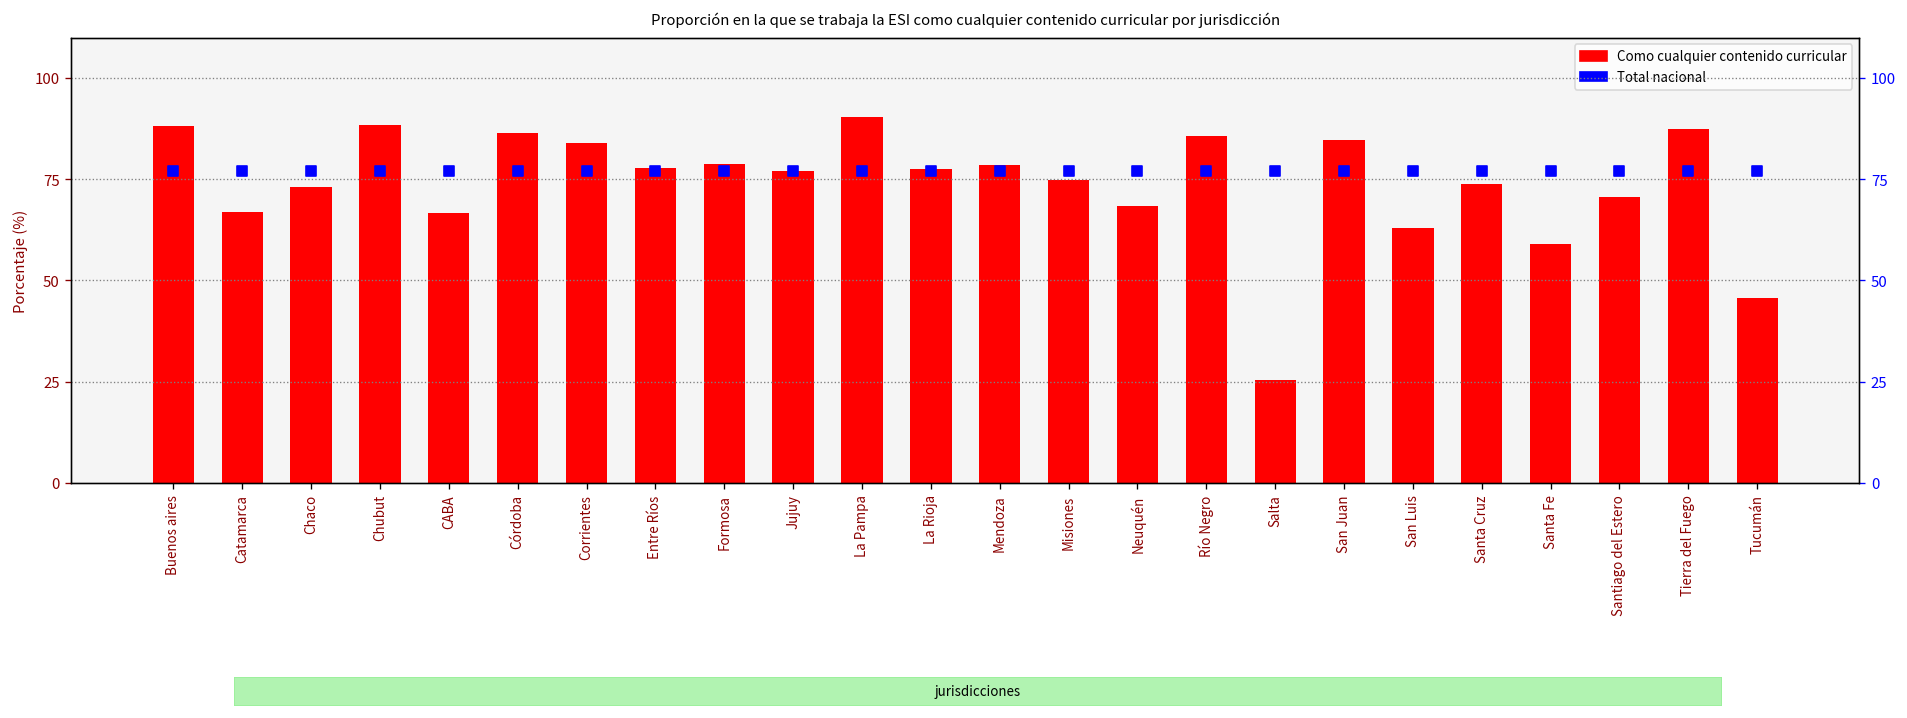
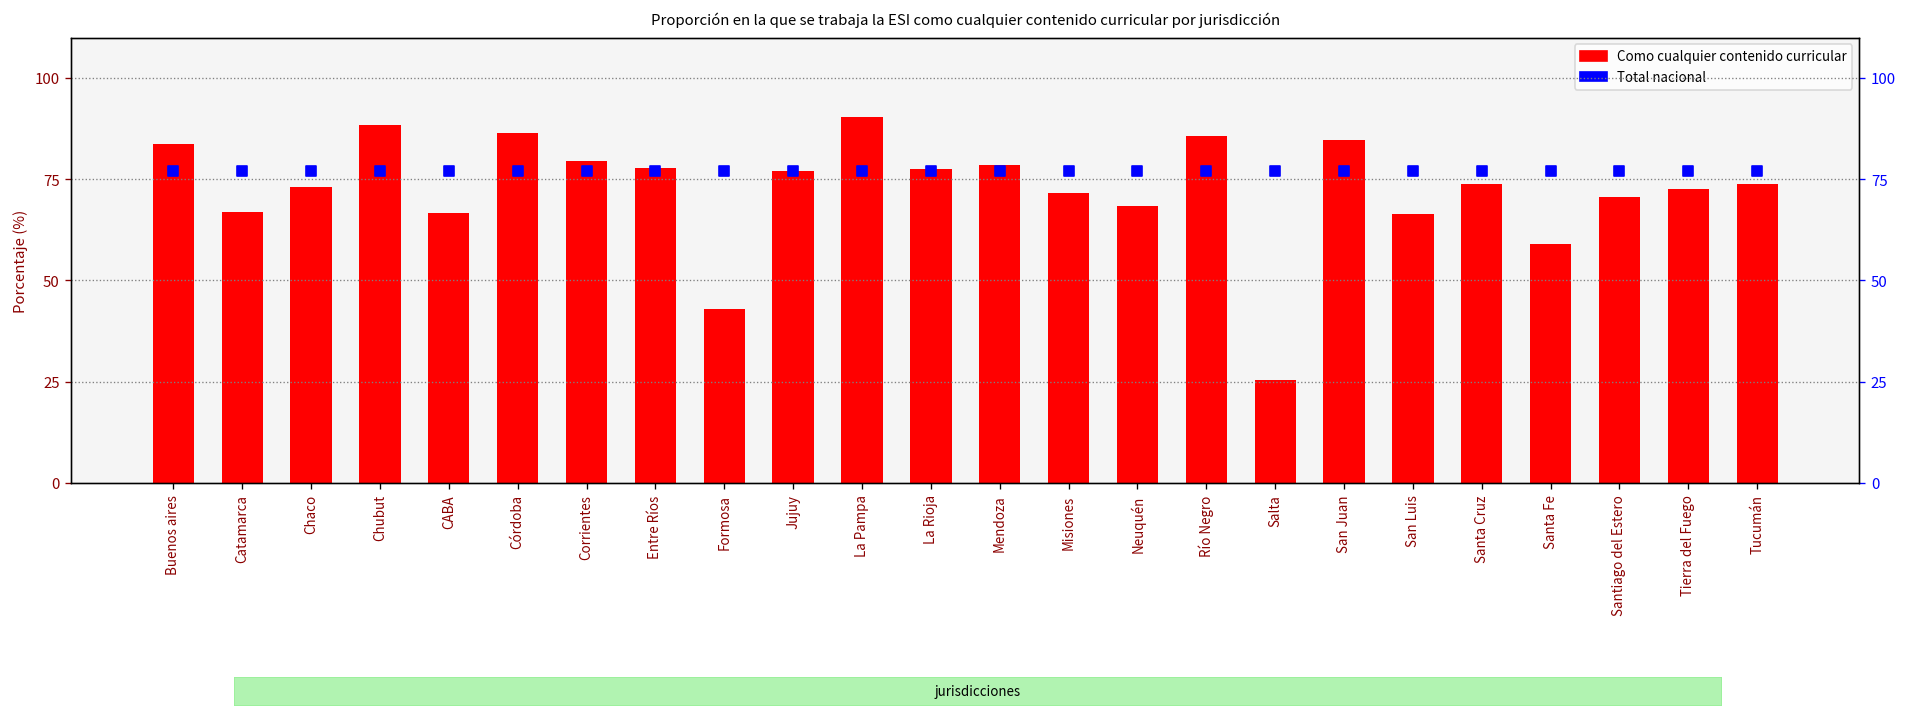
Como cualquier contenido curricular, Buenos aires: 88 -> 84
Como cualquier contenido curricular, Corrientes: 84 -> 80
Como cualquier contenido curricular, Formosa: 79 -> 43
Como cualquier contenido curricular, Misiones: 75 -> 72
Como cualquier contenido curricular, San Luis: 63 -> 67
Como cualquier contenido curricular, Tierra del Fuego: 88 -> 73
Como cualquier contenido curricular, Tucumán: 46 -> 74
